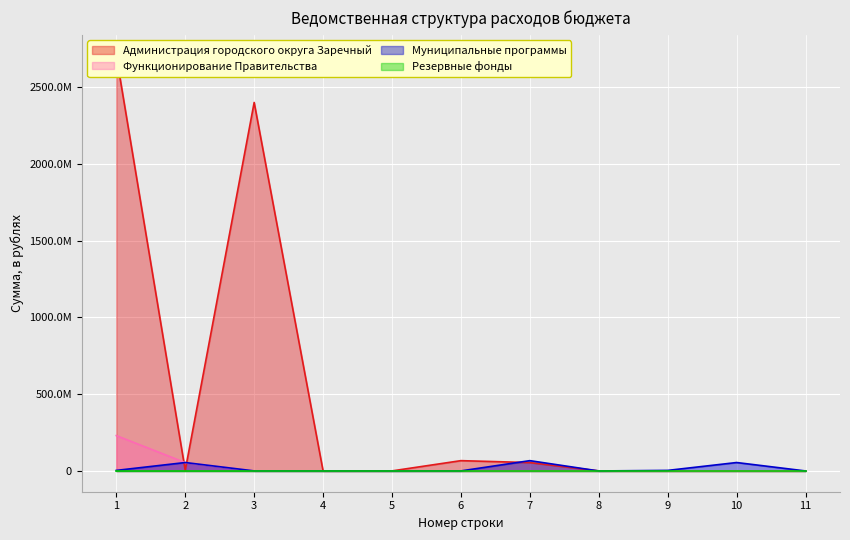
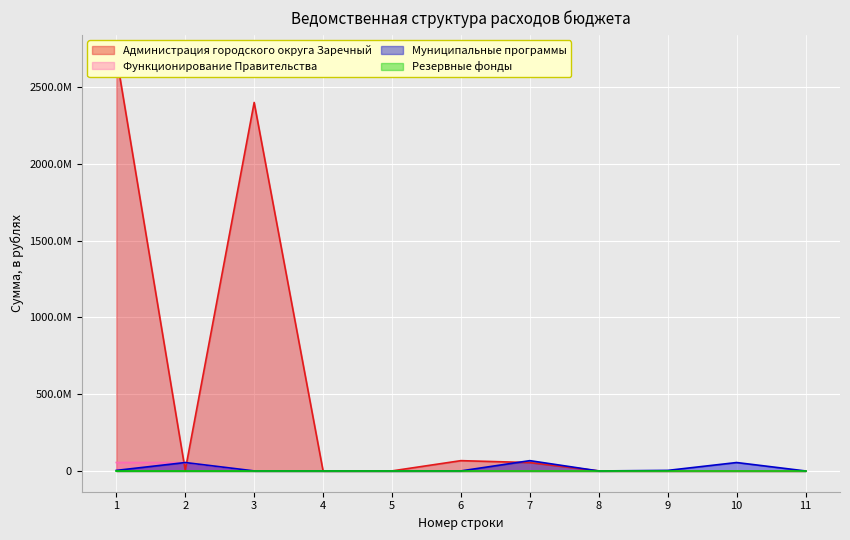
Функционирование Правительства, 1: 230000000 -> 50000000
